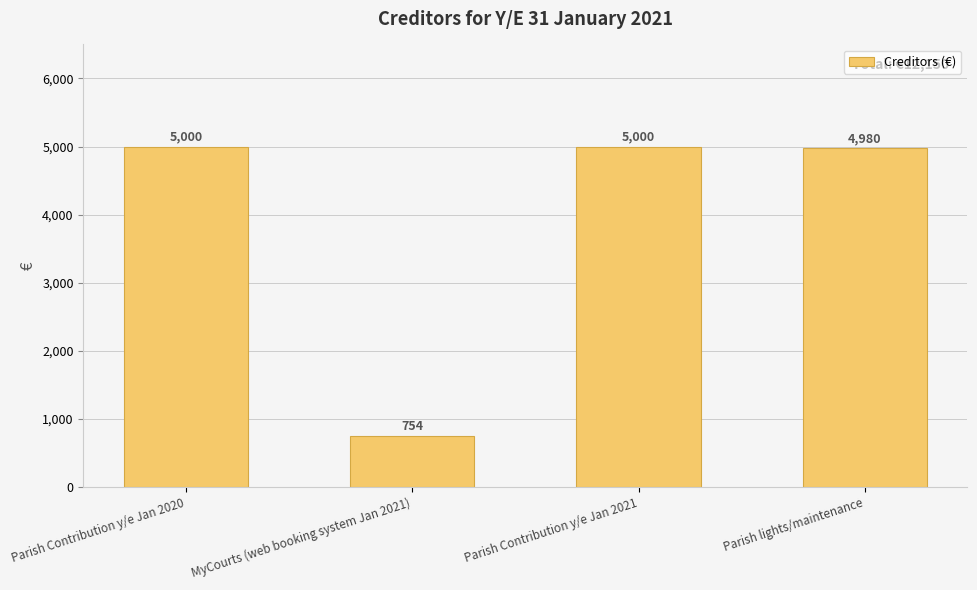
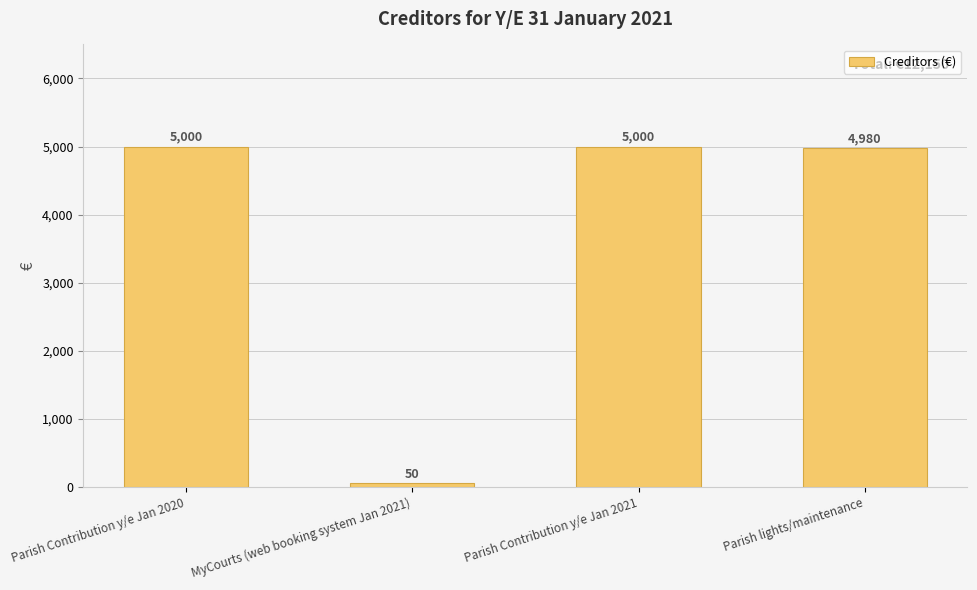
MyCourts (web booking system Jan 2021): 754 -> 50
